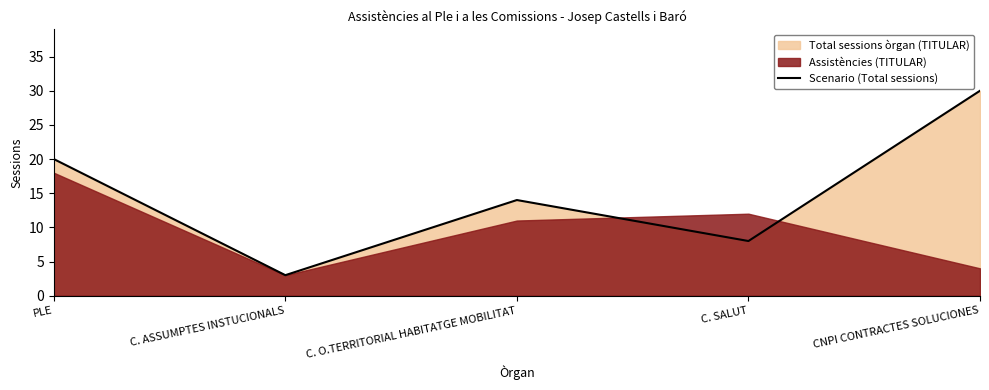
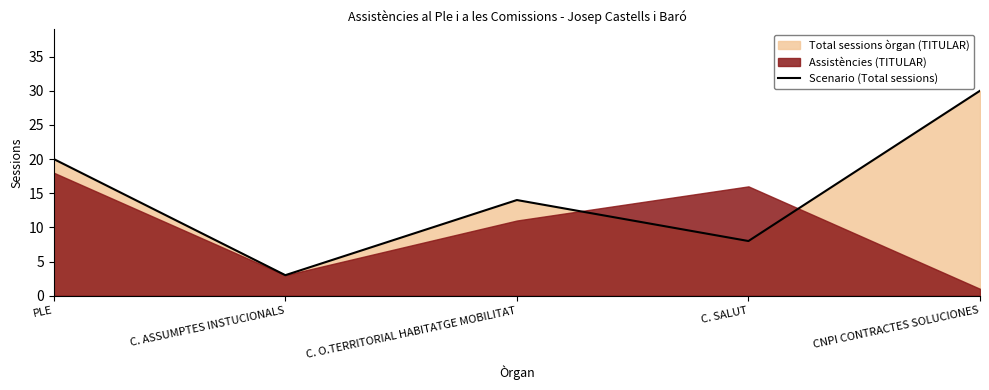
Assistències (TITULAR), C. SALUT: 12 -> 16
Assistències (TITULAR), CNPI CONTRACTES SOLUCIONES: 4 -> 1
